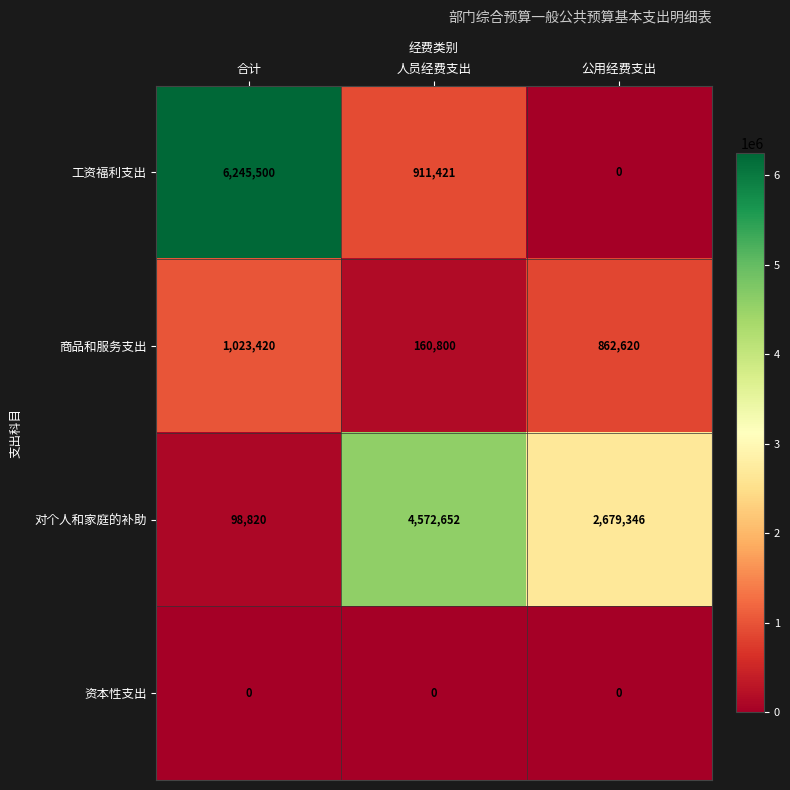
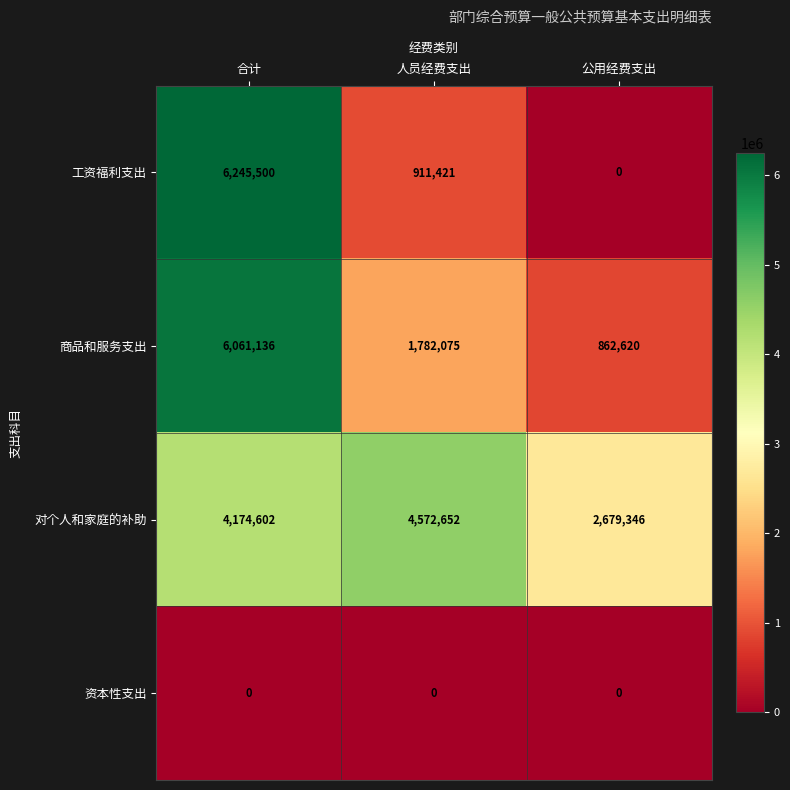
商品和服务支出, 合计: 1,023,420 -> 6,061,136
商品和服务支出, 人员经费支出: 160,800 -> 1,782,075
对个人和家庭的补助, 合计: 98,820 -> 4,174,602
